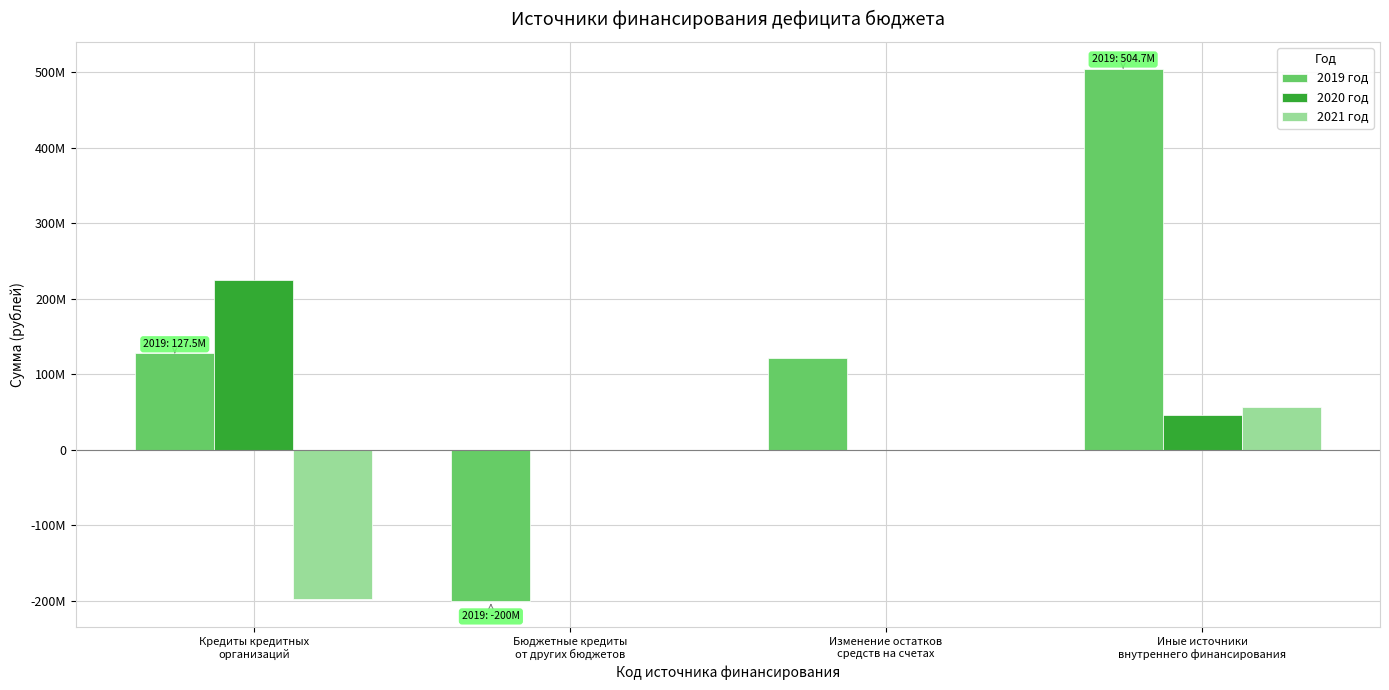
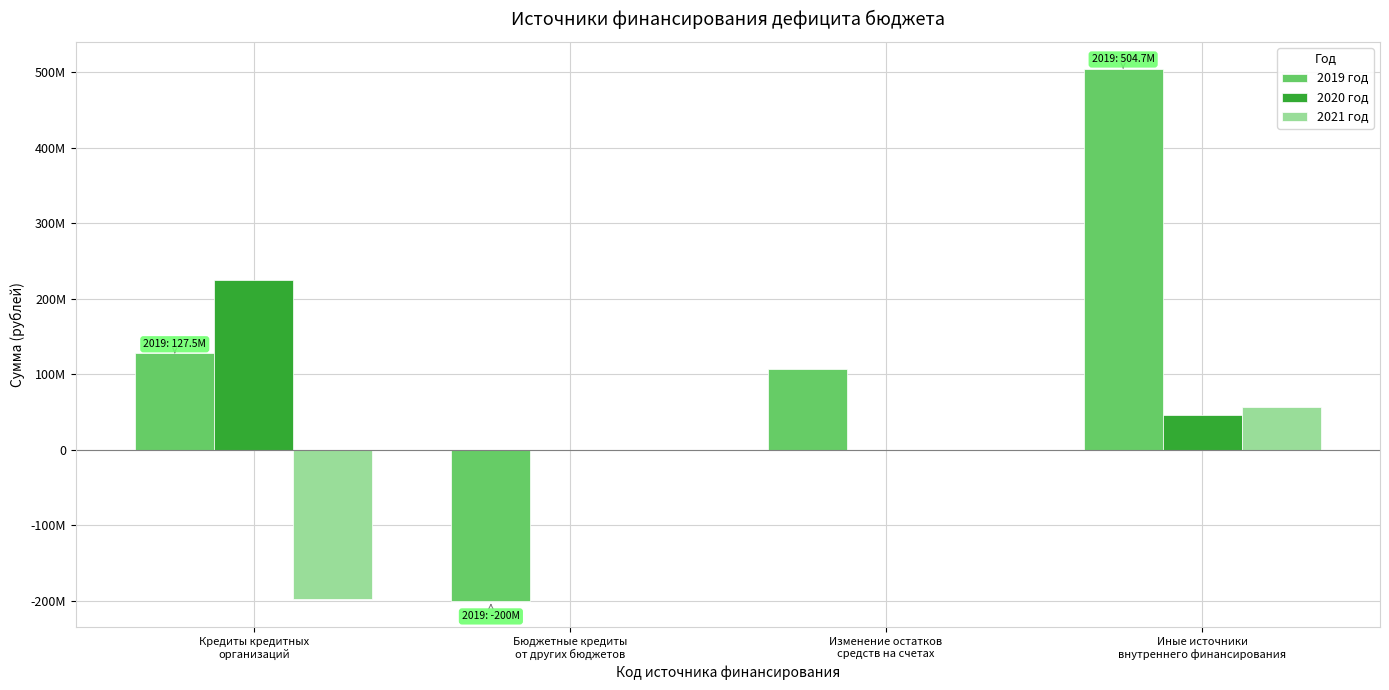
2019 год, Изменение остатков средств на счетах: 120000000 -> 110000000
